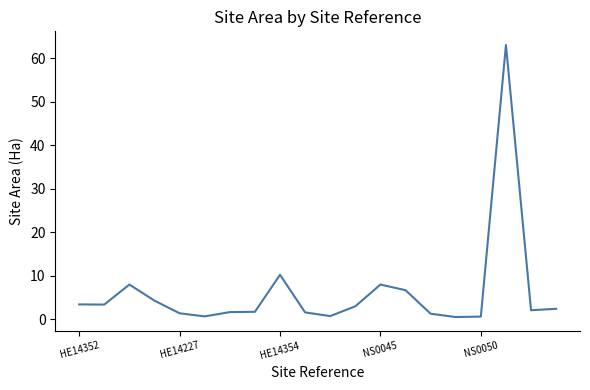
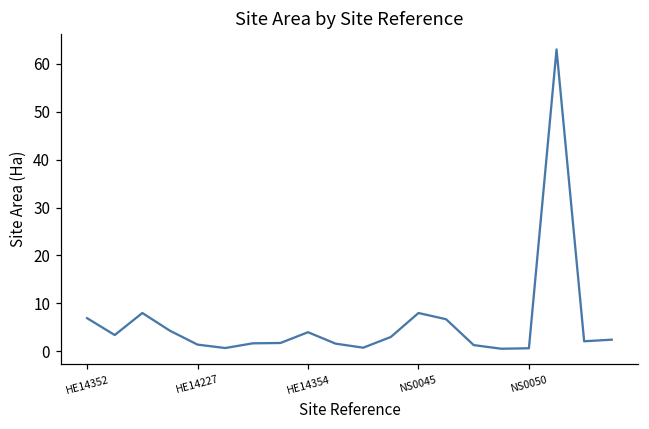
HE14352: 3 -> 7
HE14354: 10 -> 4
